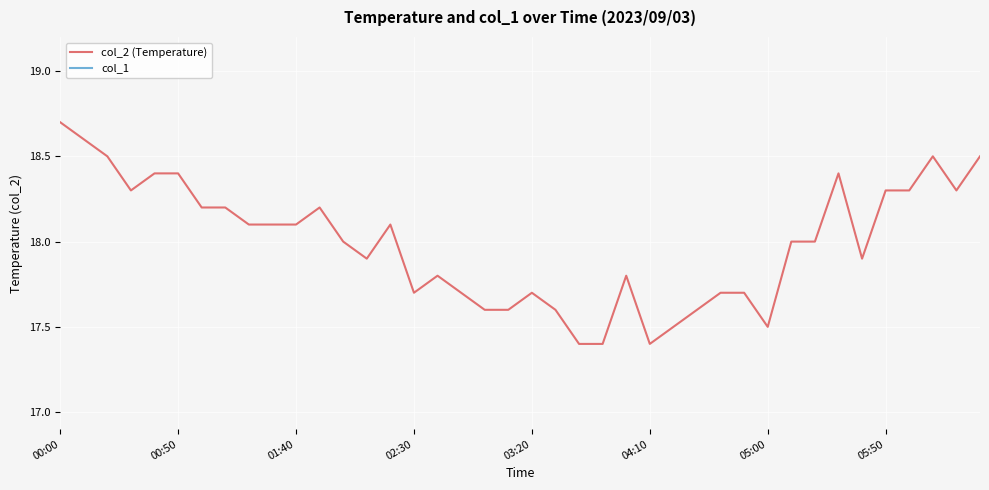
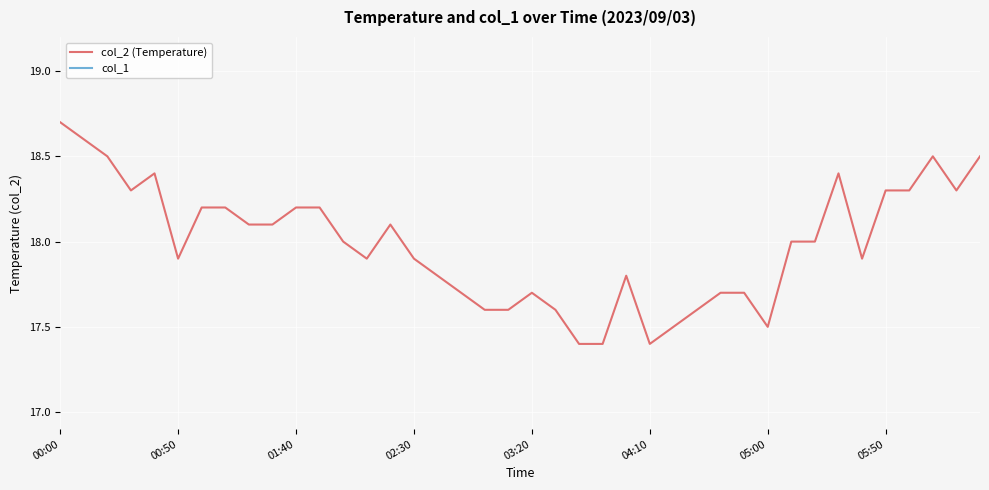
col_2 (Temperature), 00:50: 18.4 -> 17.9
col_2 (Temperature), 01:40: 18.1 -> 18.2
col_2 (Temperature), 02:30: 17.7 -> 17.9
